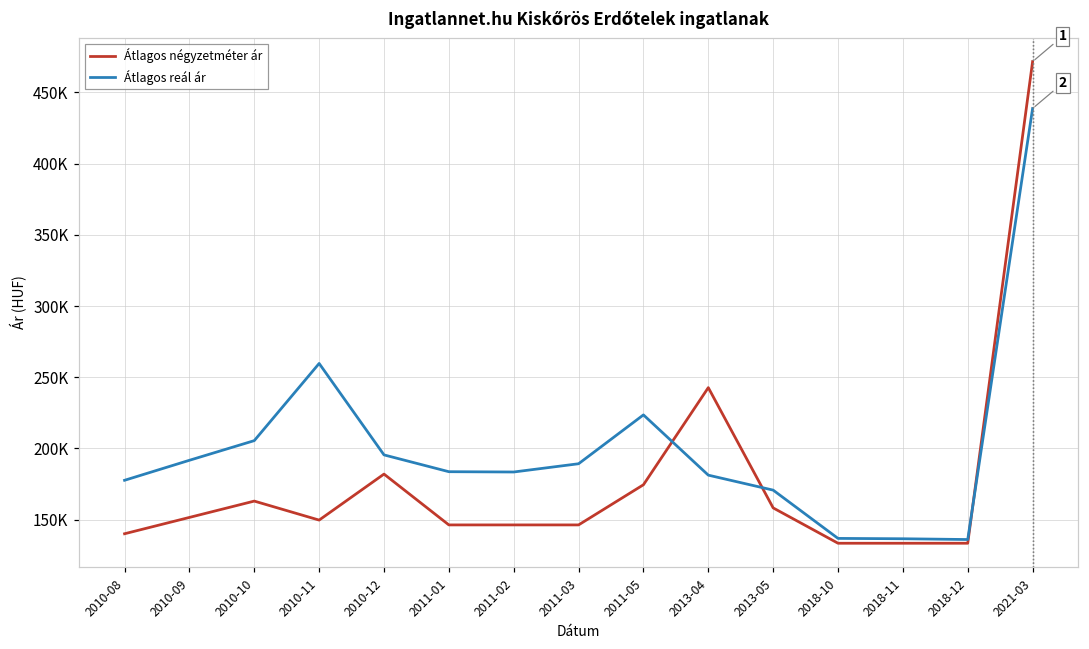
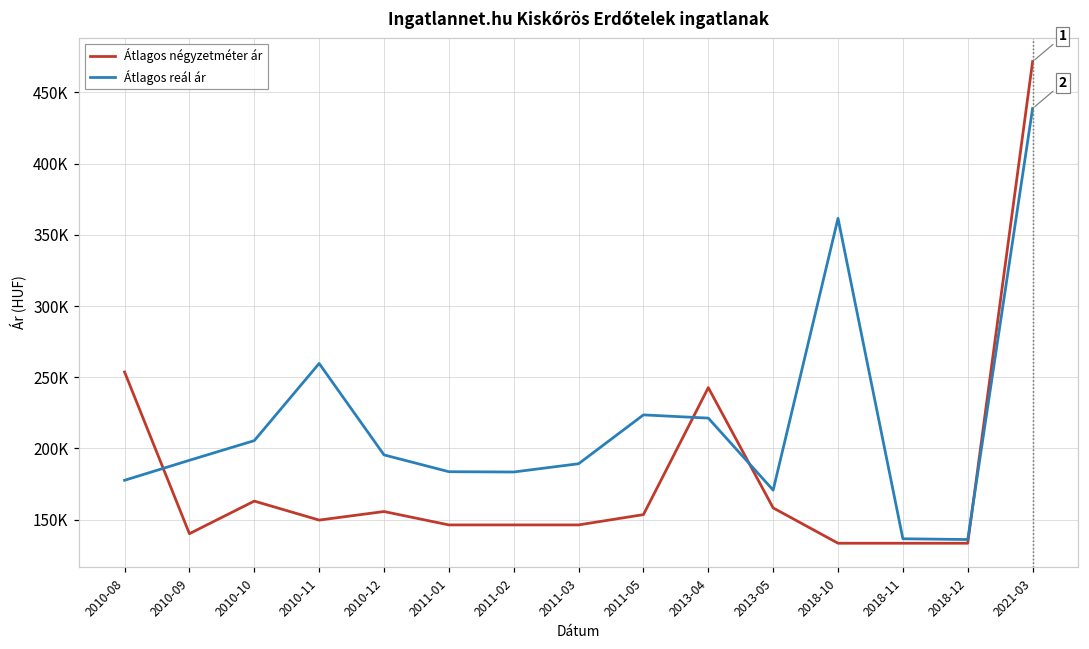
Átlagos négyzetméter ár, 2010-08: 140000 -> 254000
Átlagos négyzetméter ár, 2010-09: 151000 -> 140000
Átlagos négyzetméter ár, 2010-12: 182000 -> 156000
Átlagos négyzetméter ár, 2011-05: 174000 -> 153000
Átlagos reál ár, 2013-04: 181000 -> 221000
Átlagos reál ár, 2018-10: 137000 -> 362000
